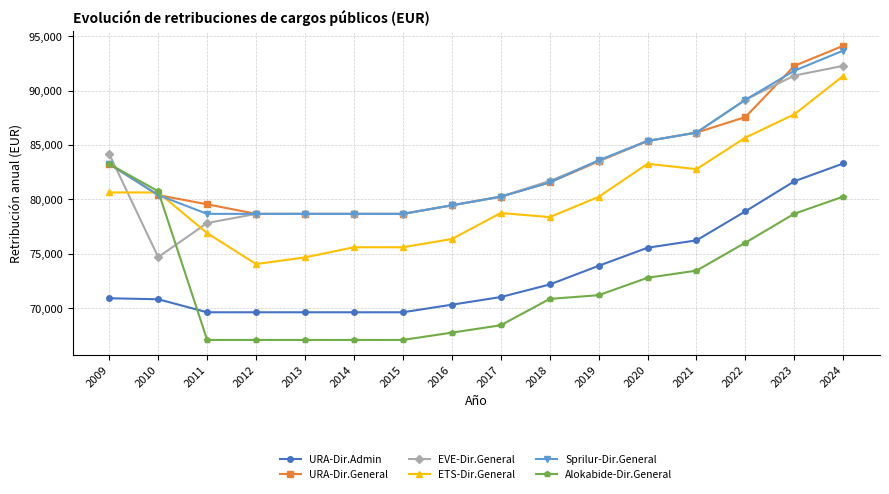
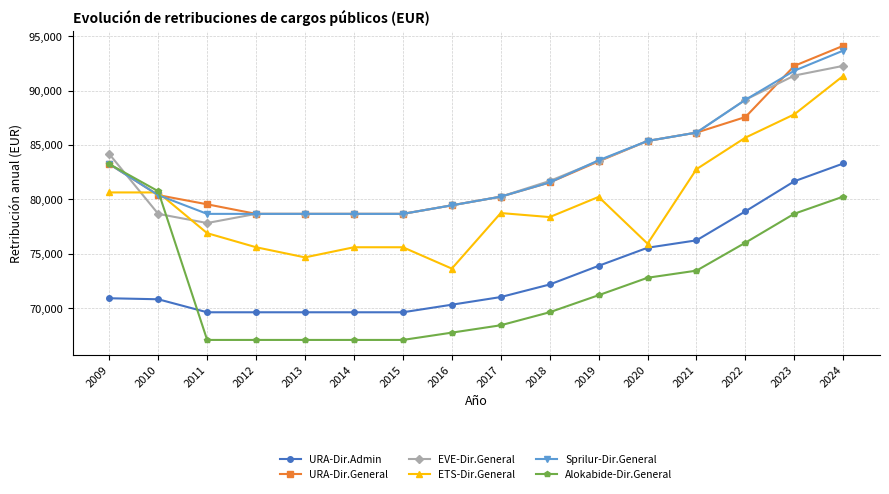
EVE-Dir.General, 2010: 74,700 -> 78,700
ETS-Dir.General, 2012: 74,100 -> 75,600
ETS-Dir.General, 2016: 76,400 -> 73,600
Alokabide-Dir.General, 2018: 70,900 -> 69,600
ETS-Dir.General, 2020: 83,300 -> 75,900
